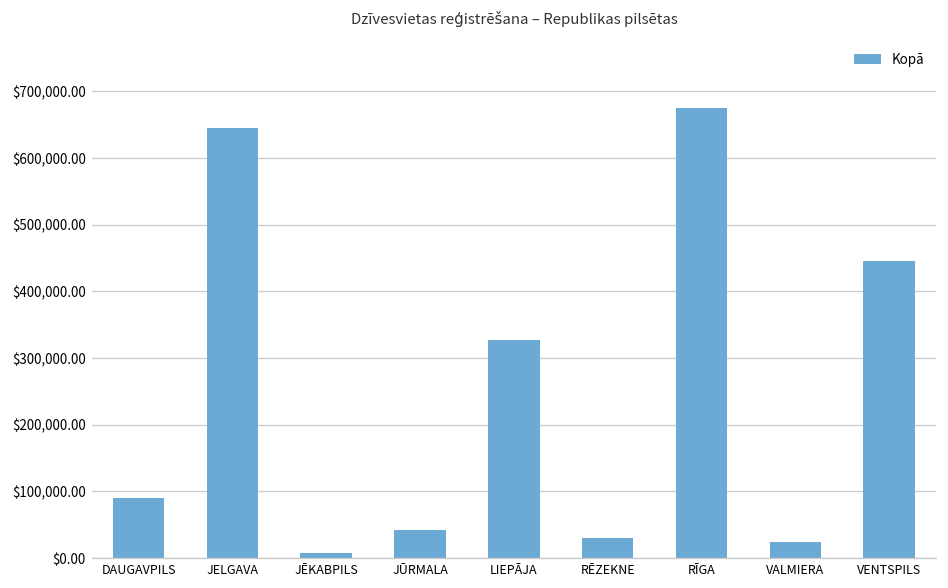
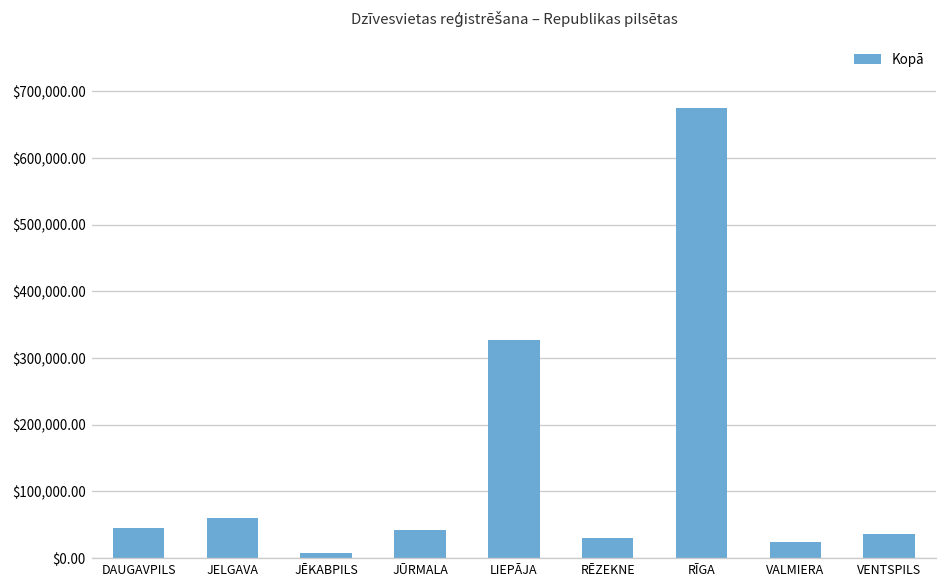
DAUGAVPILS: $90,000 -> $40,000
JELGAVA: $640,000 -> $60,000
VENTSPILS: $450,000 -> $40,000
